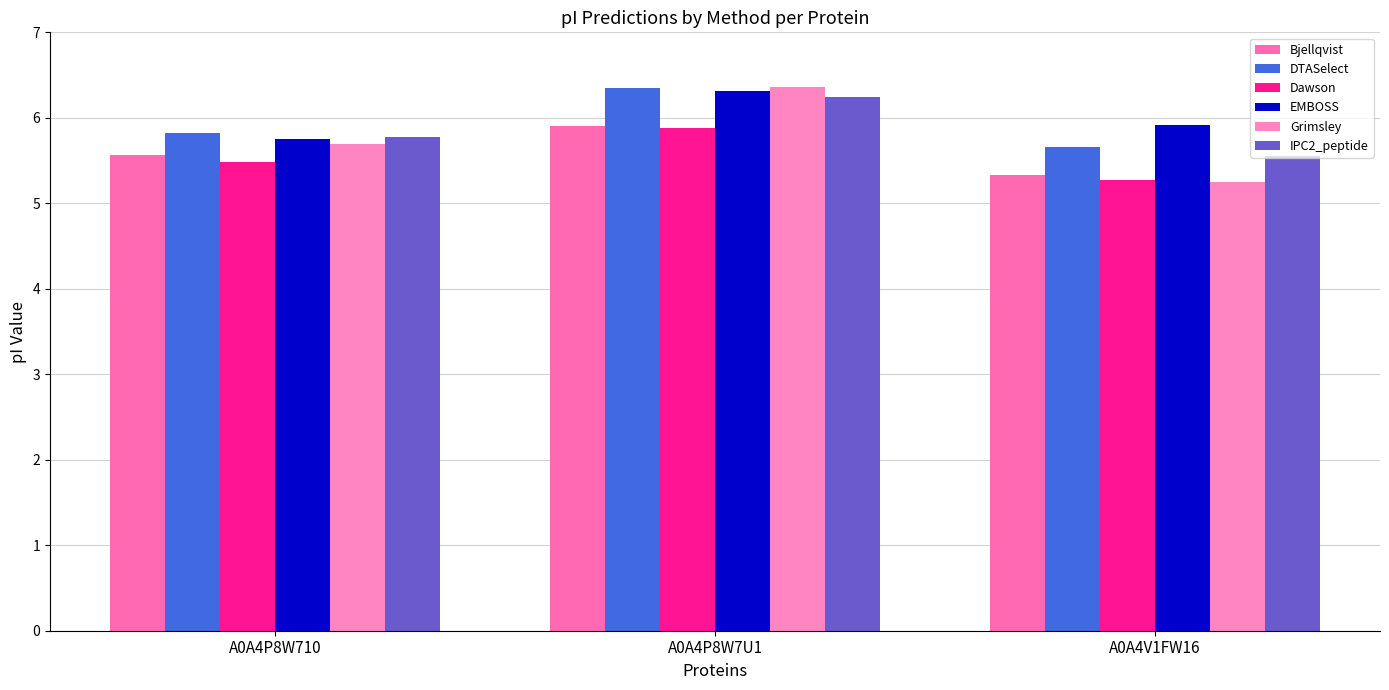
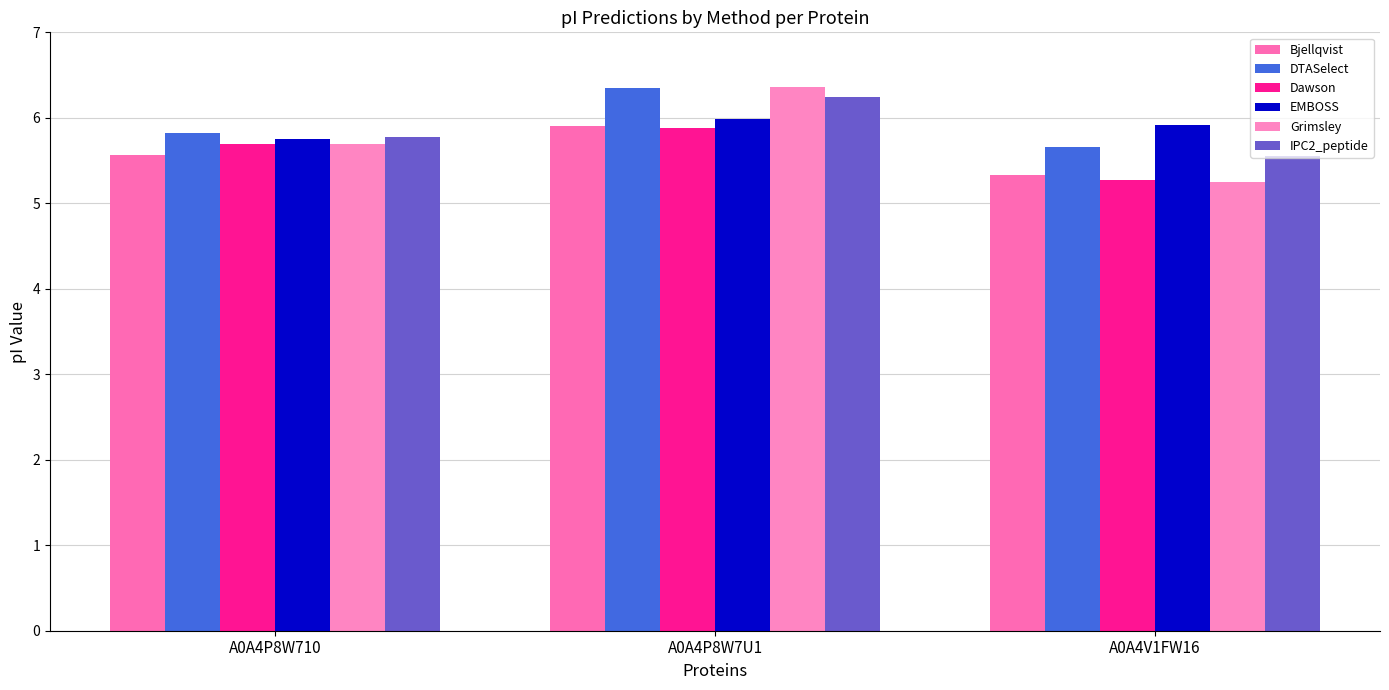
Dawson, A0A4P8W710: 5.5 -> 5.7
EMBOSS, A0A4P8W7U1: 6.3 -> 6.0
